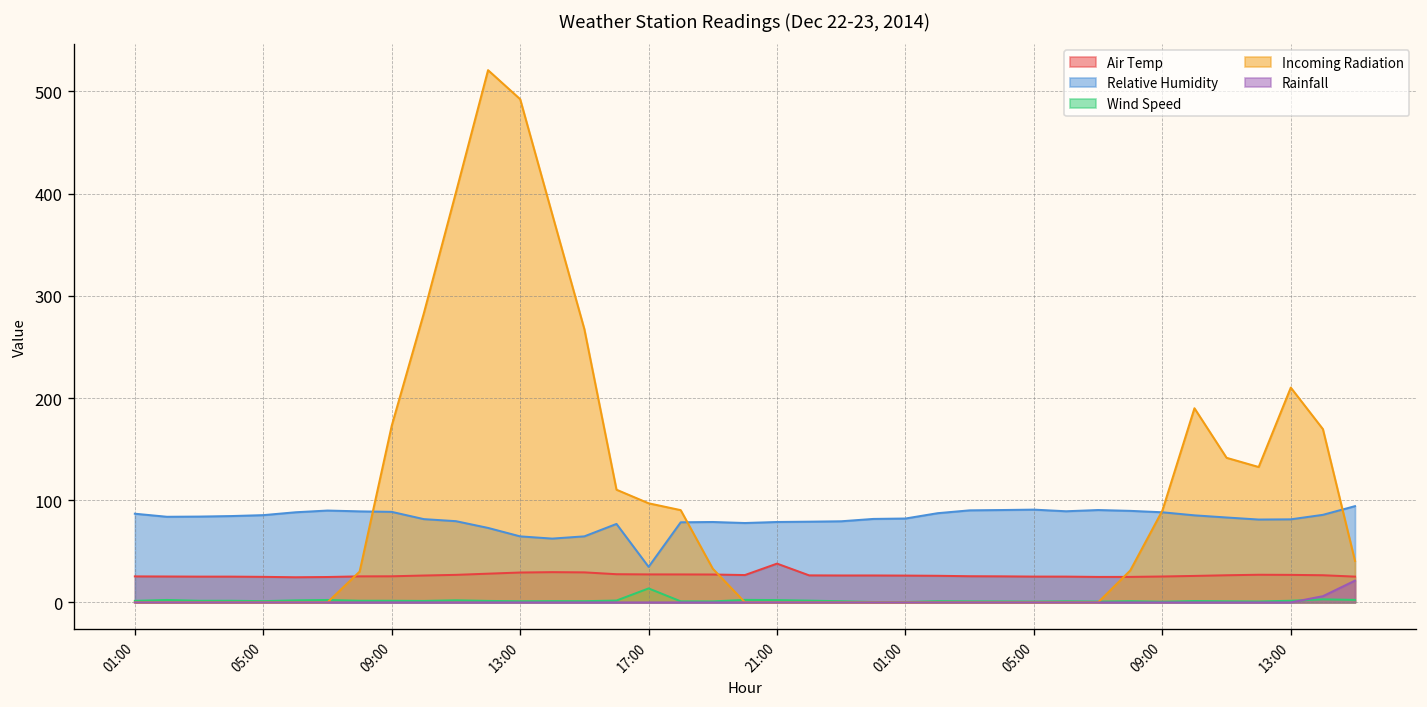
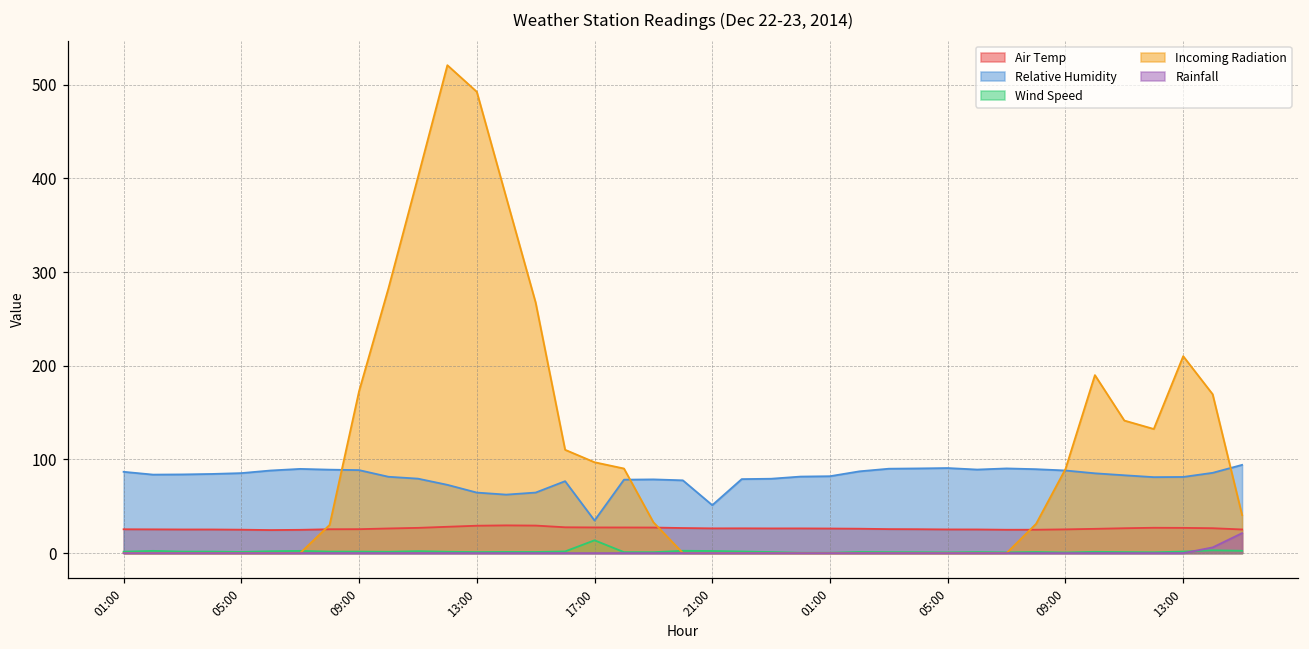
Air Temp, 21:00: 40 -> 30
Relative Humidity, 21:00: 80 -> 50
